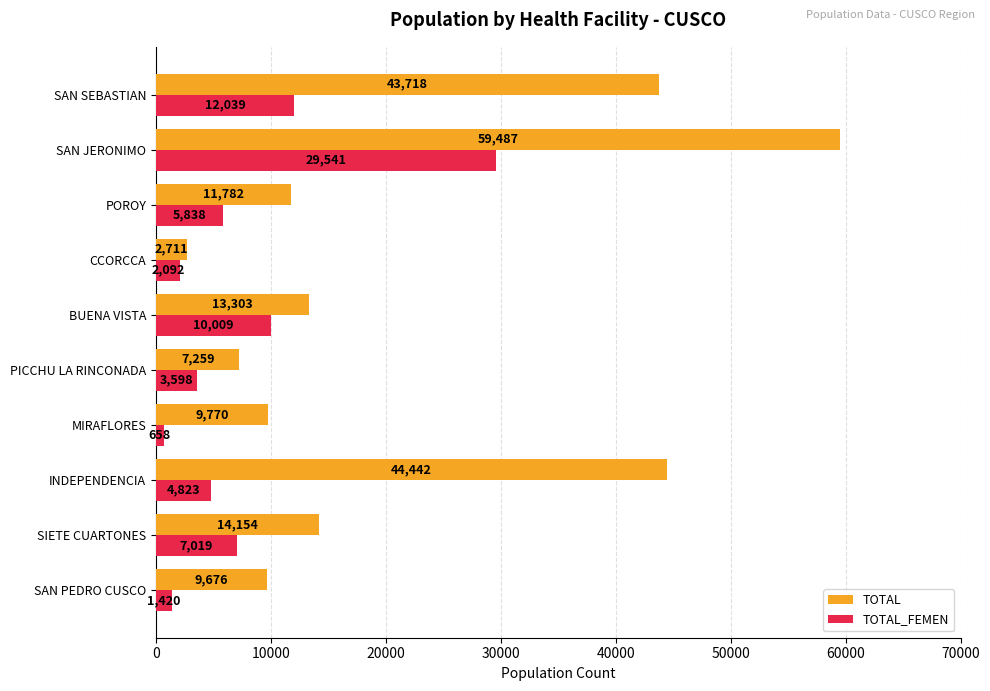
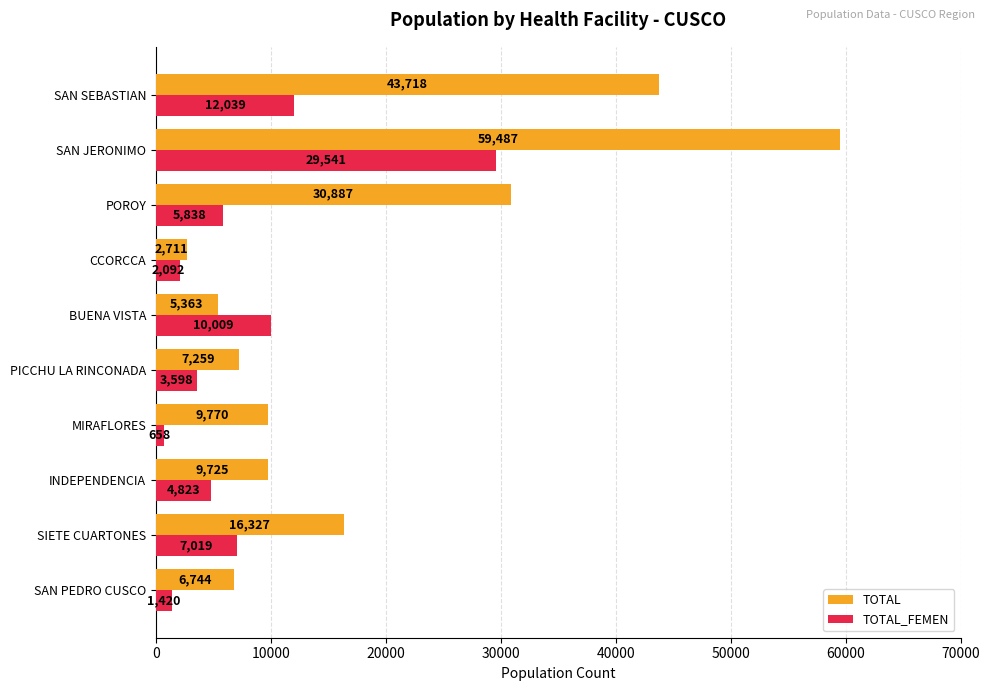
TOTAL, POROY: 11,782 -> 30,887
TOTAL, BUENA VISTA: 13,303 -> 5,363
TOTAL, INDEPENDENCIA: 44,442 -> 9,725
TOTAL, SIETE CUARTONES: 14,154 -> 16,327
TOTAL, SAN PEDRO CUSCO: 9,676 -> 6,744
